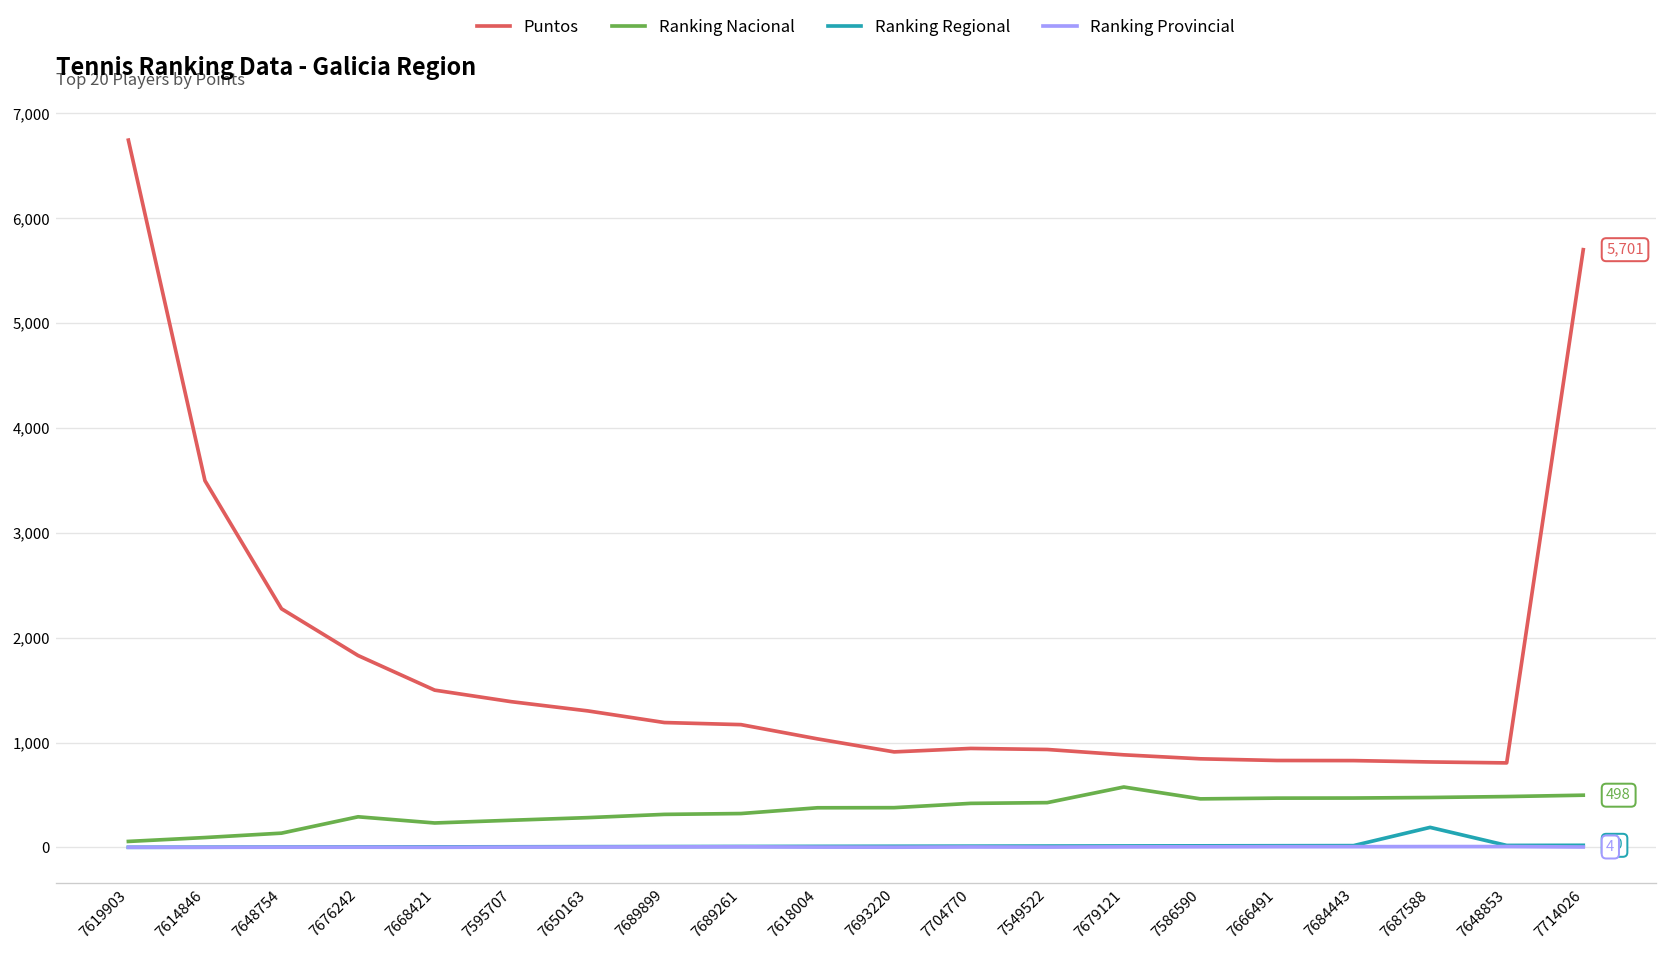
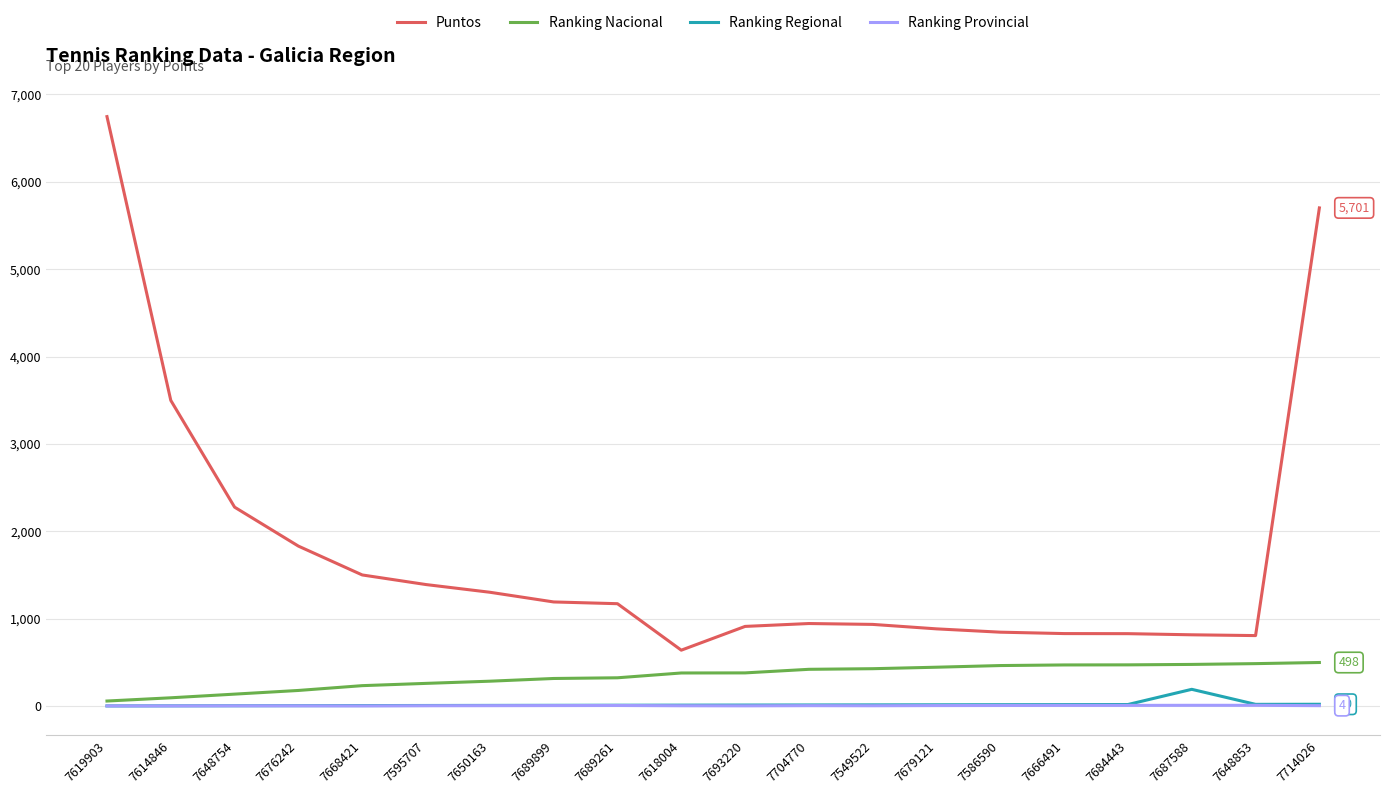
Ranking Nacional, 7676242: 300 -> 200
Puntos, 7618004: 1,000 -> 600
Ranking Nacional, 7679121: 600 -> 400
